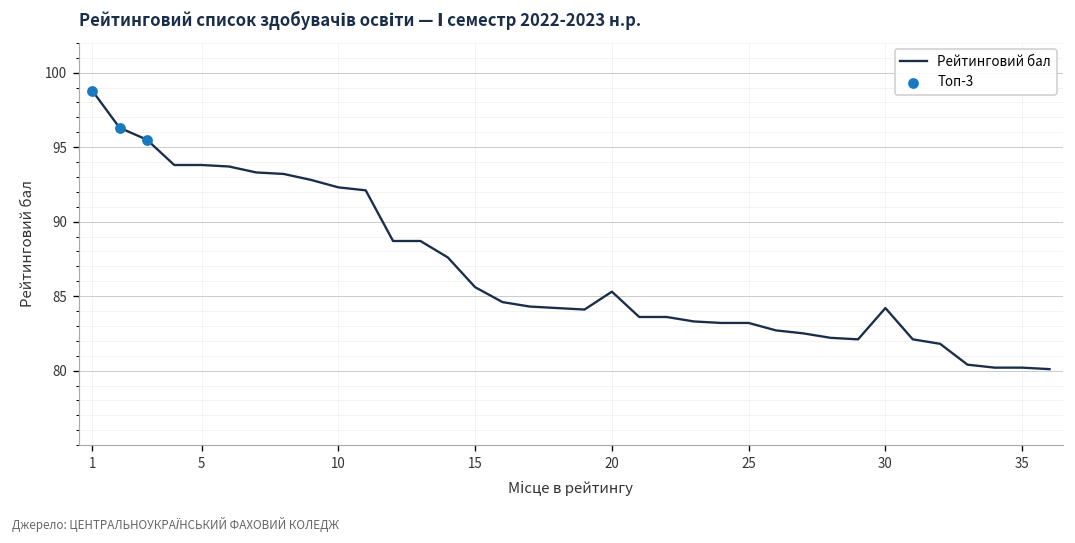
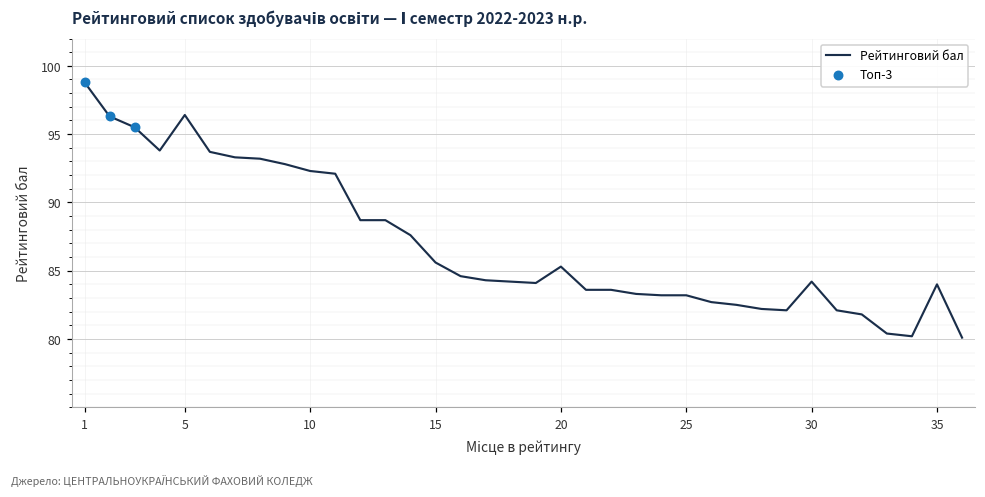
Рейтинговий бал, 5: 93.8 -> 96.4
Рейтинговий бал, 35: 80.2 -> 84.0
